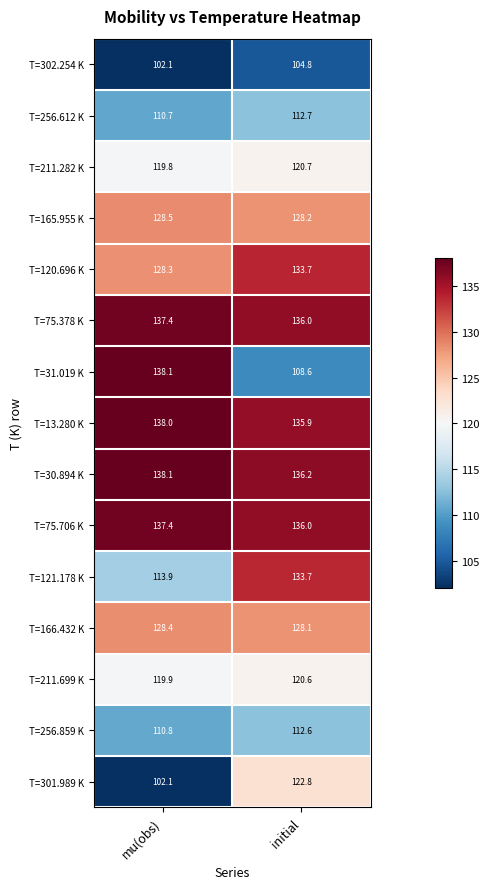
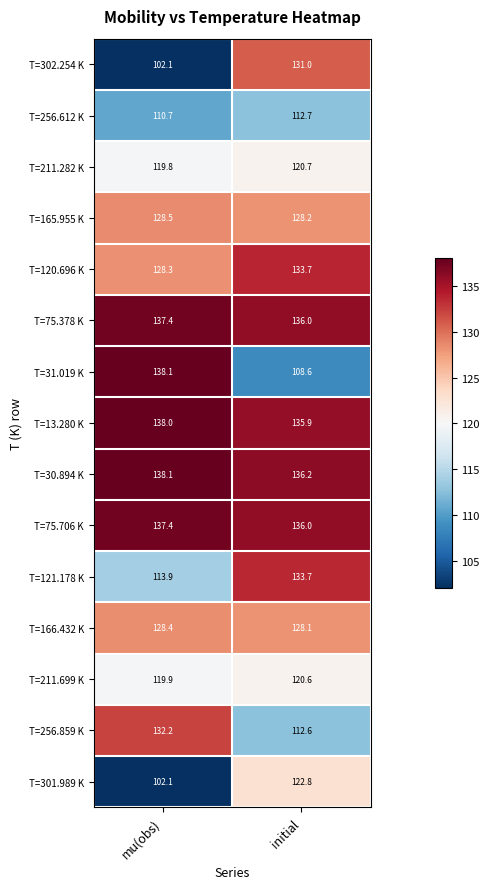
T=302.254 K, initial: 104.8 -> 131.0
T=256.859 K, mu(obs): 110.8 -> 132.2
